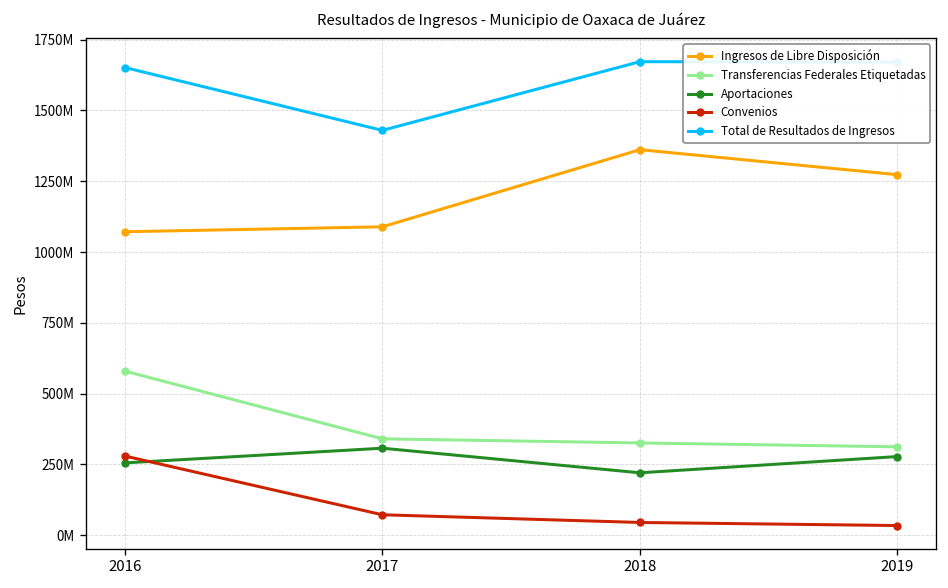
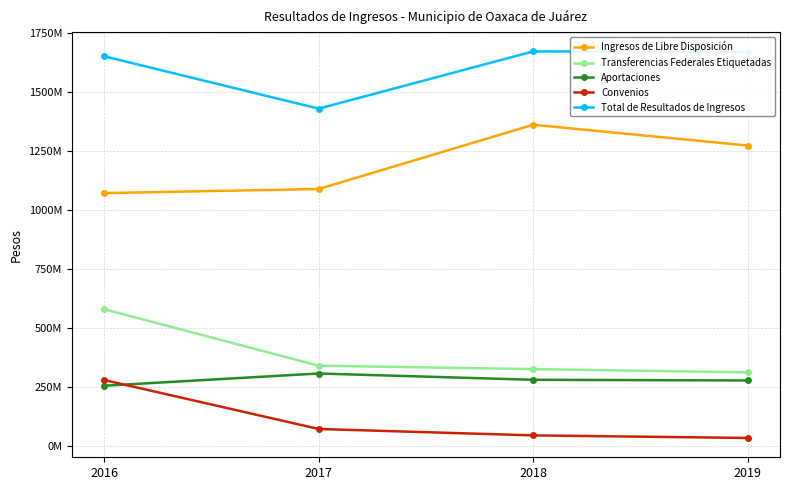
Aportaciones, 2018: 220000000 -> 280000000
